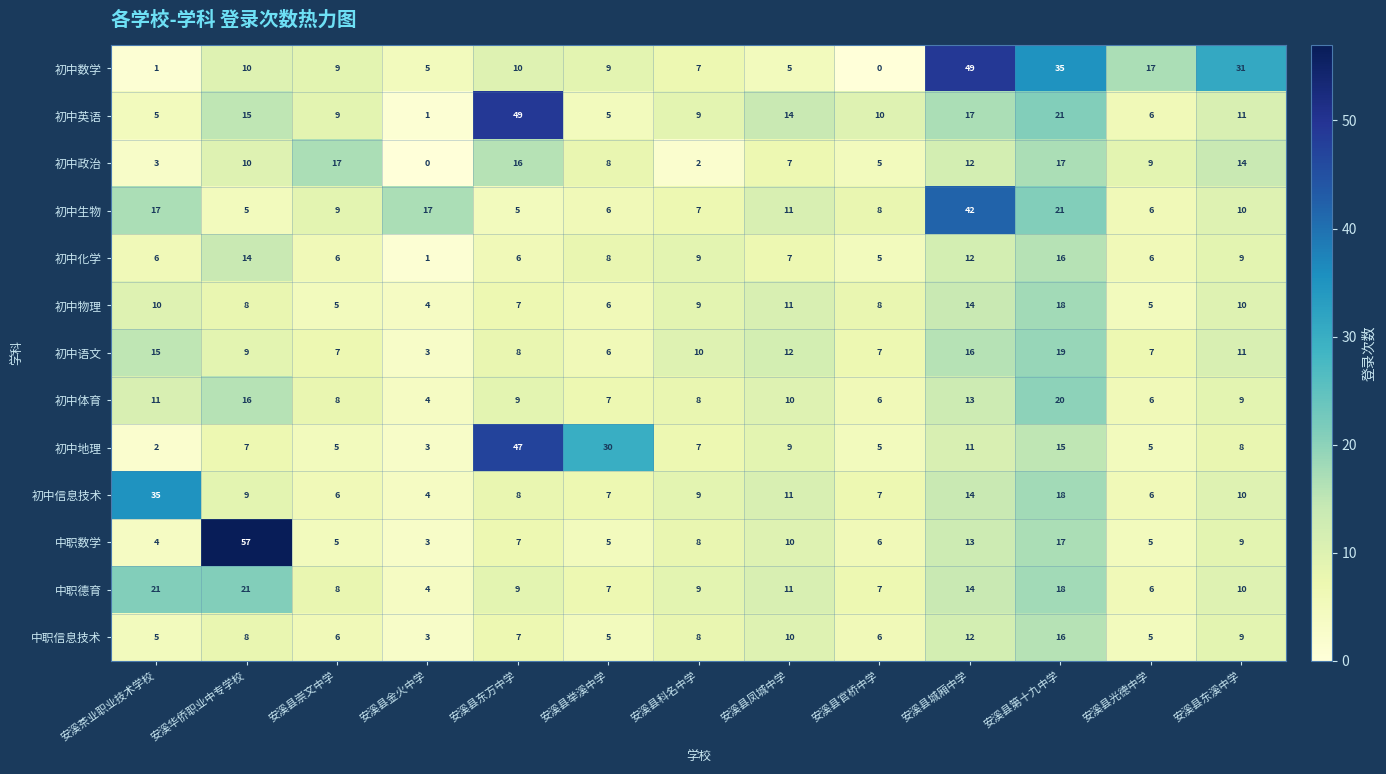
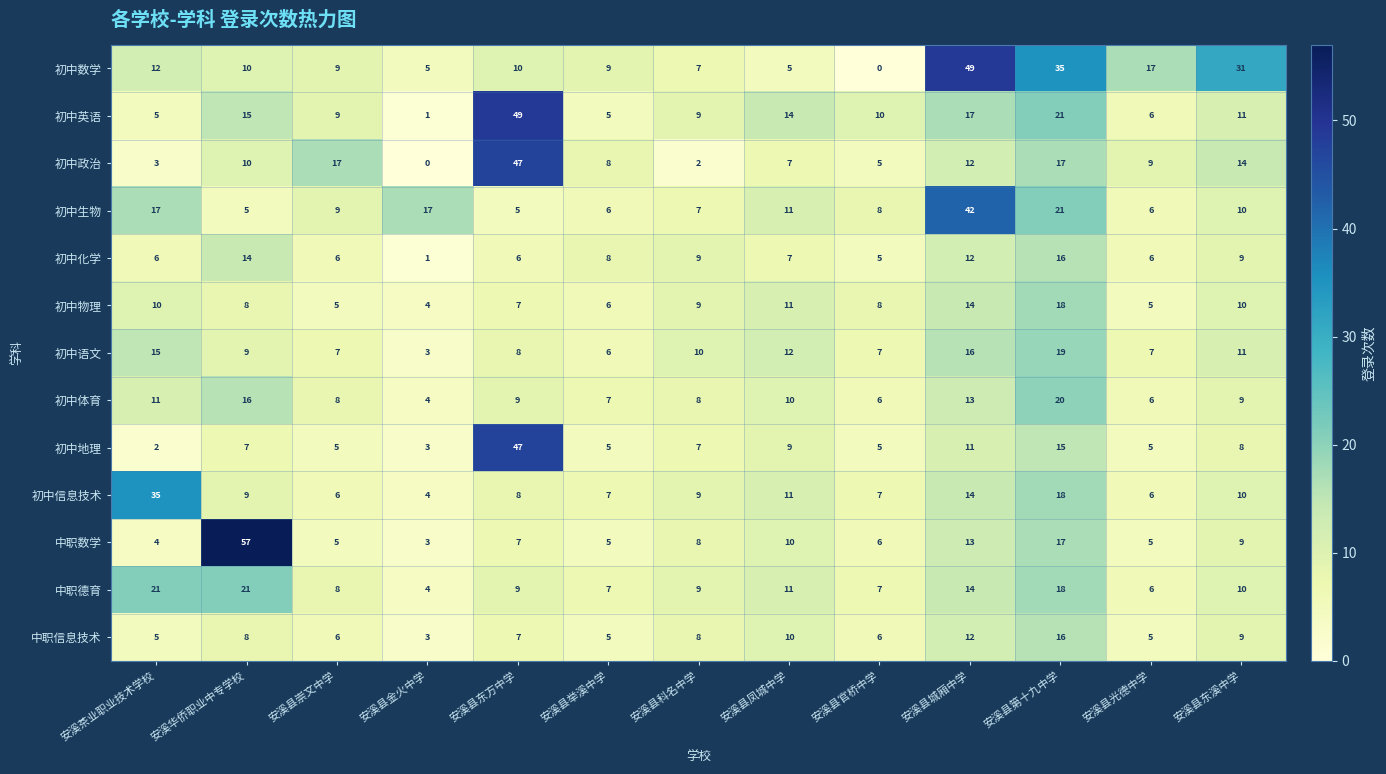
初中数学, 安溪茶业职业技术学校: 1 -> 12
初中政治, 安溪县东方中学: 16 -> 47
初中地理, 安溪县举溪中学: 30 -> 5
